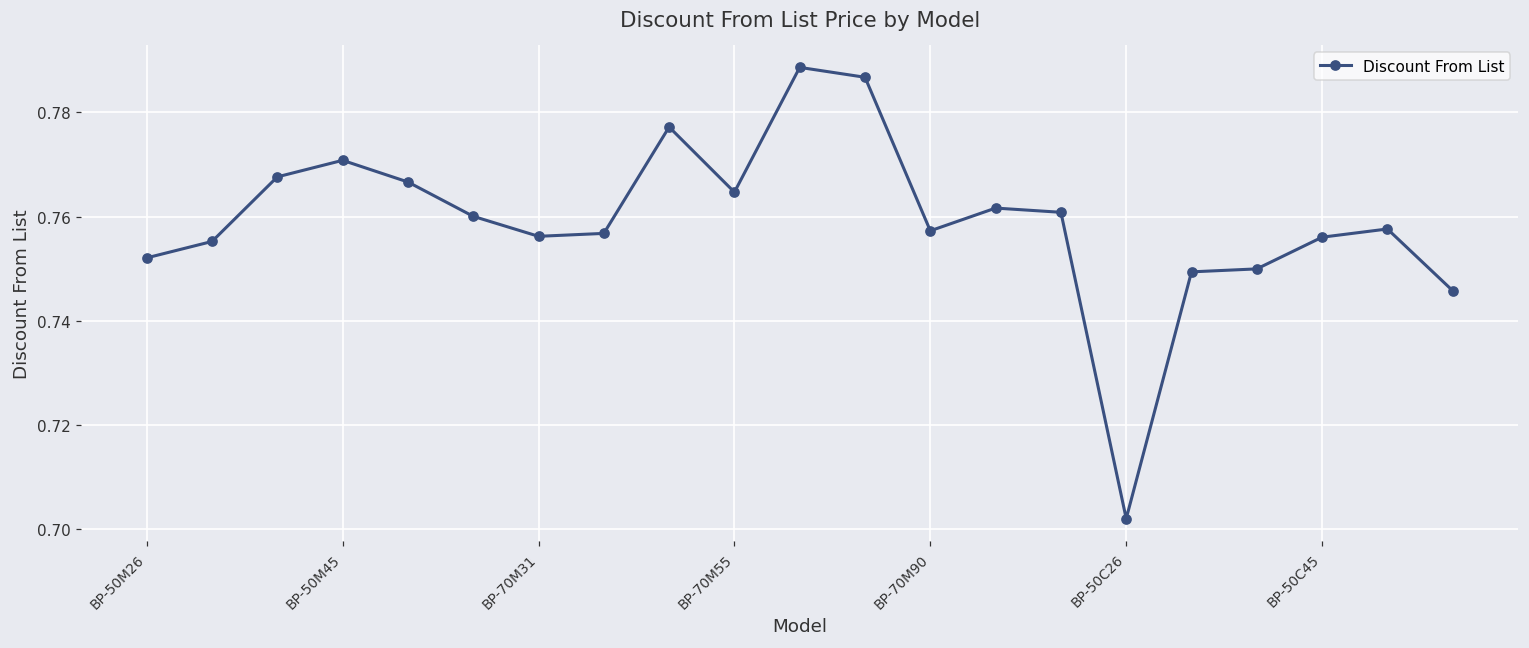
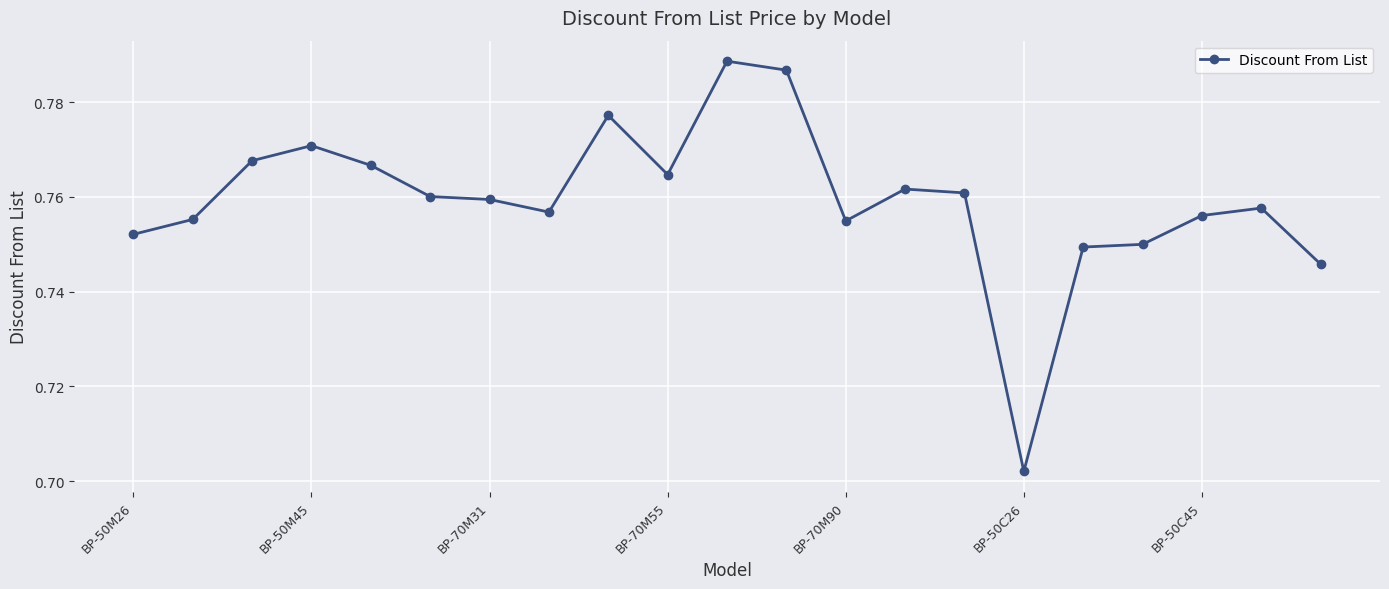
BP-70M31: 0.756 -> 0.759
BP-70M90: 0.757 -> 0.755
